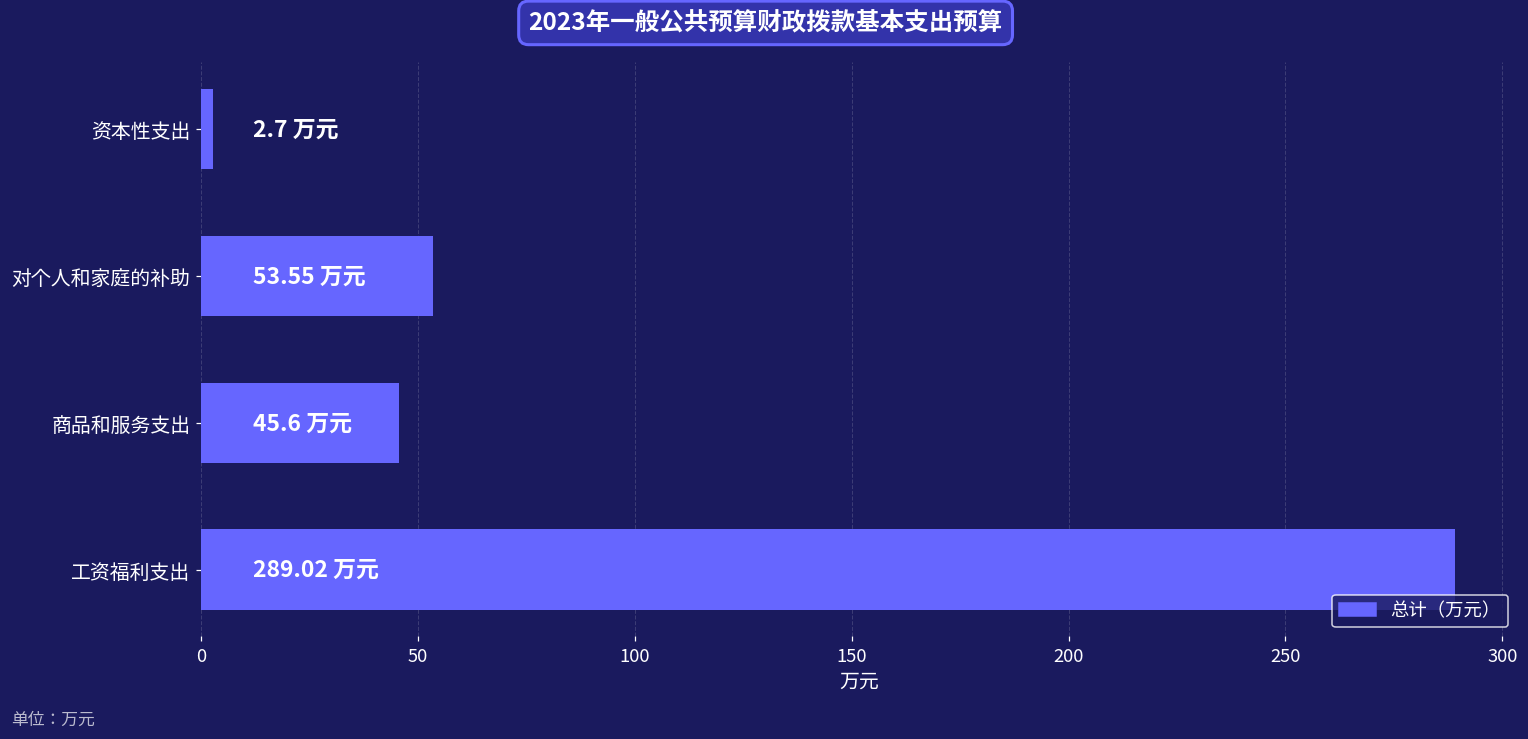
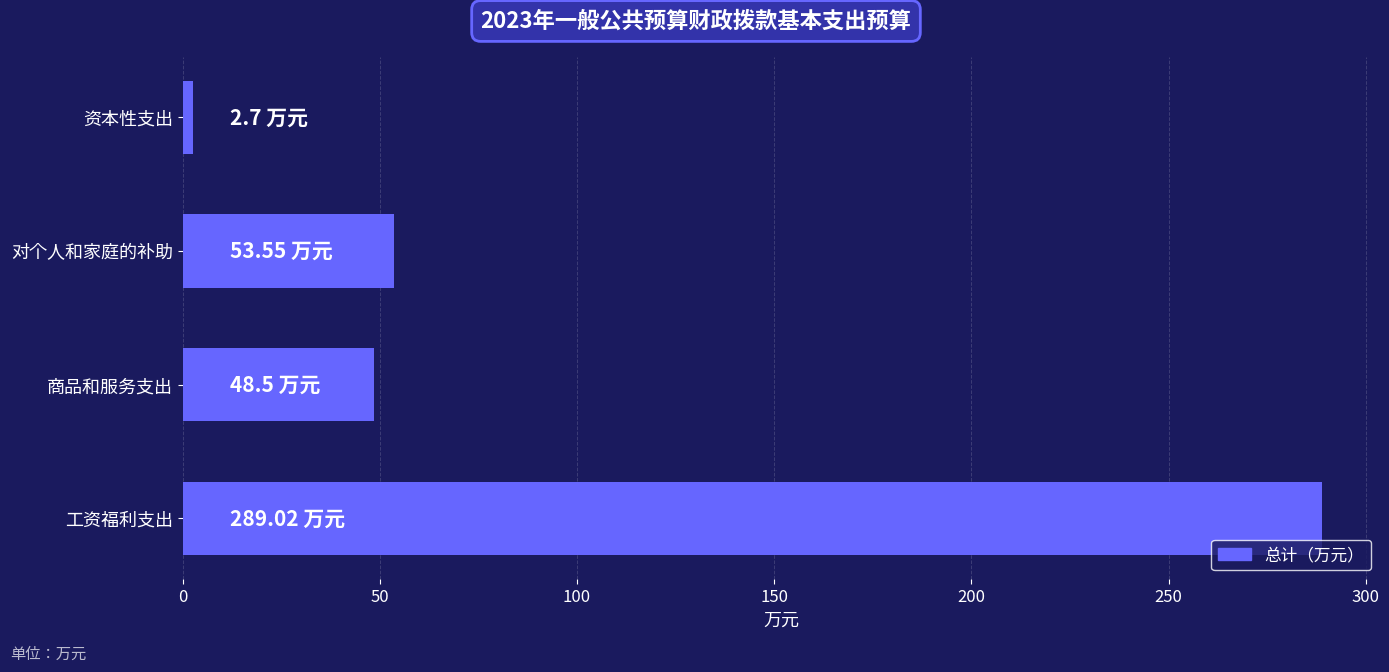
商品和服务支出: 45.6 -> 48.5
